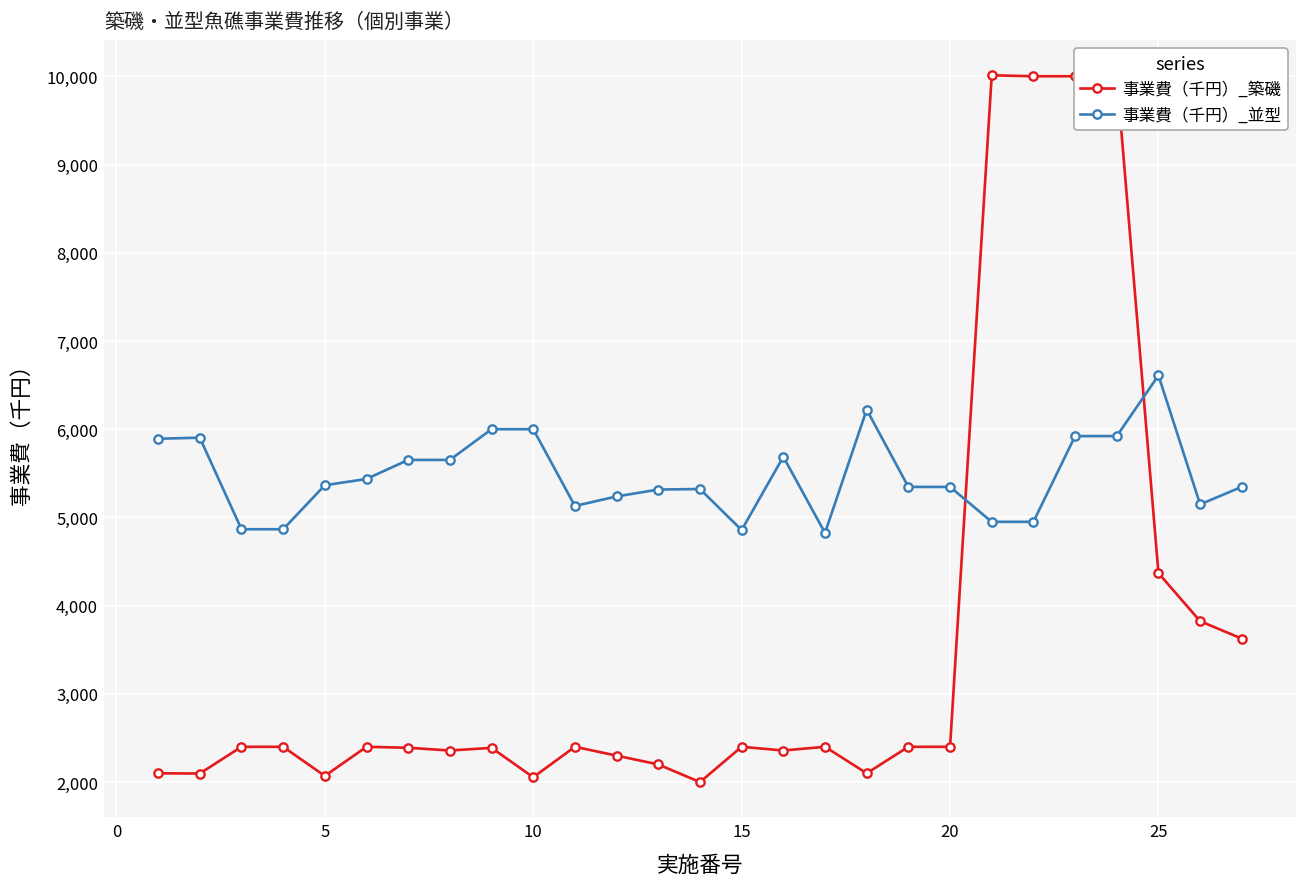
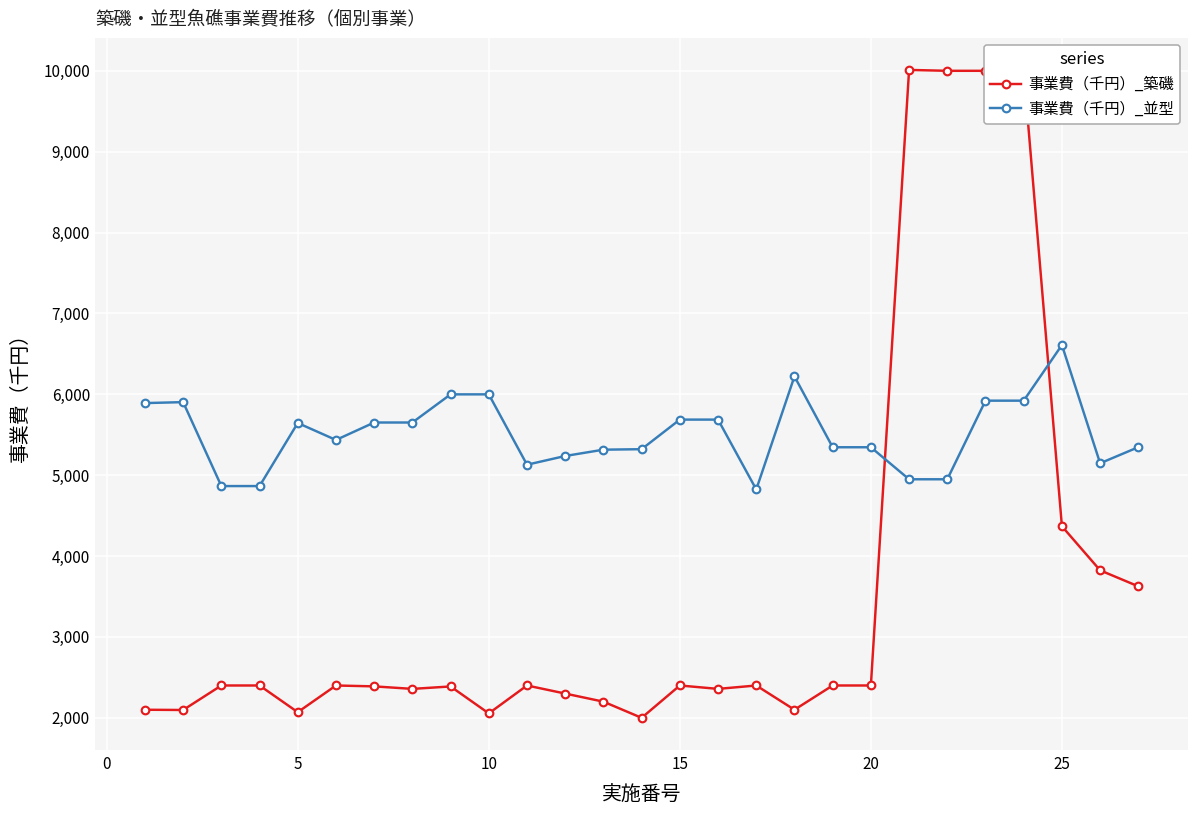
事業費（千円）_並型, 5: 5,400 -> 5,600
事業費（千円）_並型, 15: 4,900 -> 5,700
